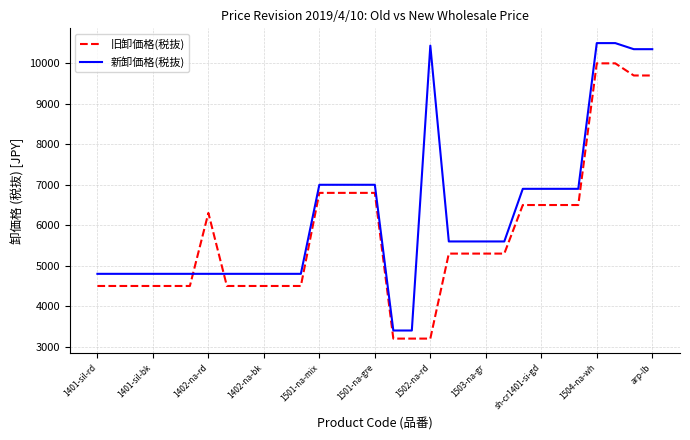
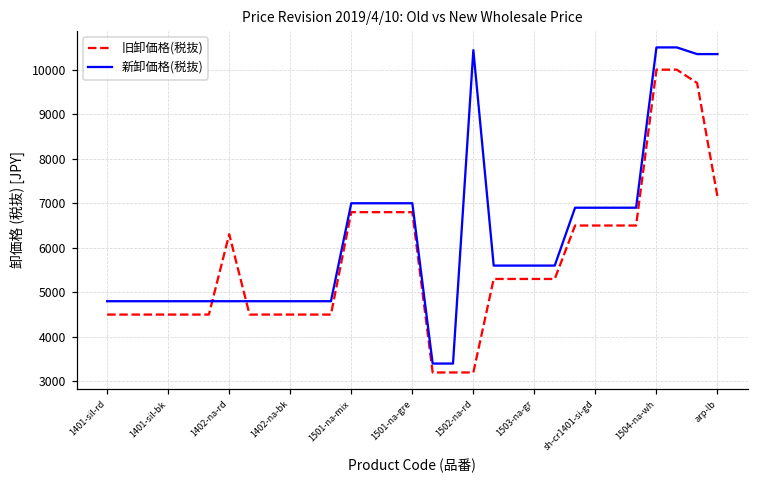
旧卸価格(税抜), arp-lb: 9700 -> 7100
